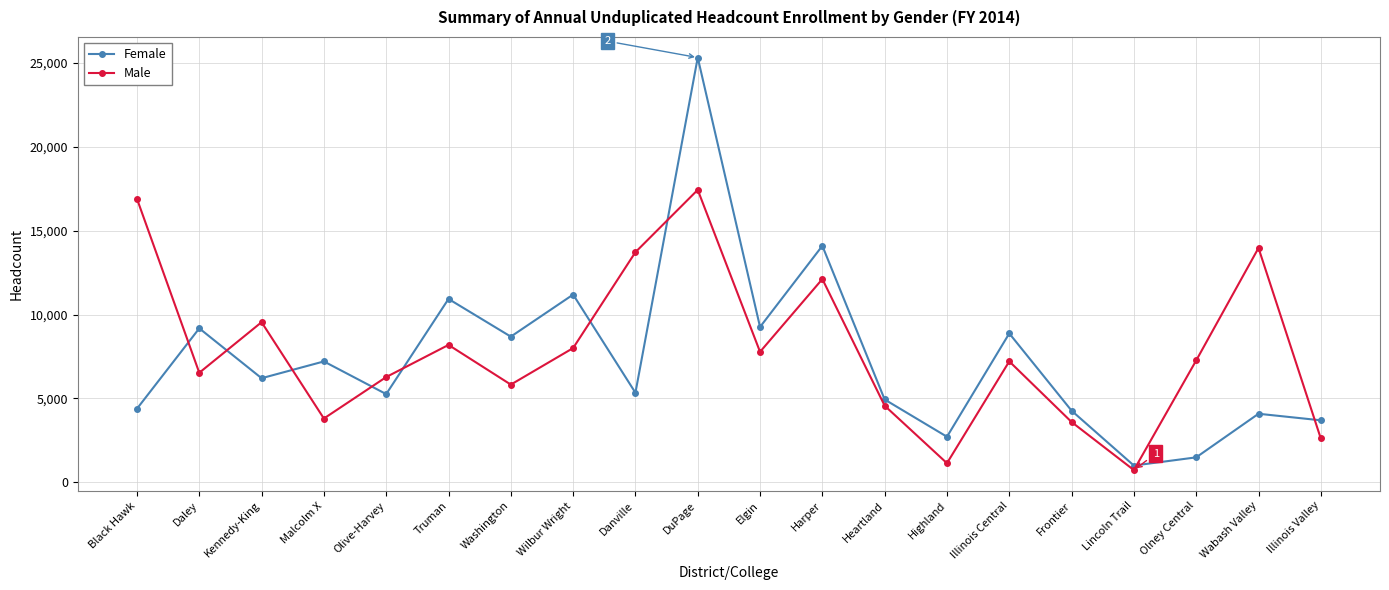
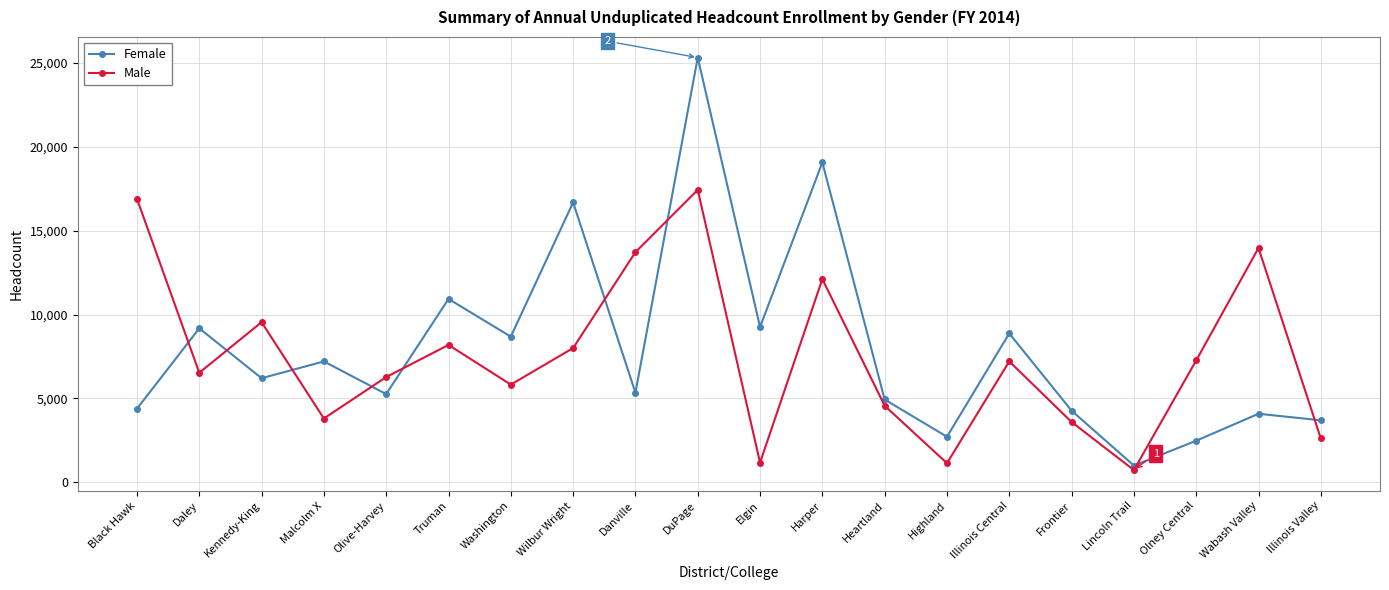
Female, Wilbur Wright: 11,200 -> 16,700
Male, Elgin: 7,800 -> 1,200
Female, Harper: 14,100 -> 19,100
Female, Olney Central: 1,500 -> 2,500
